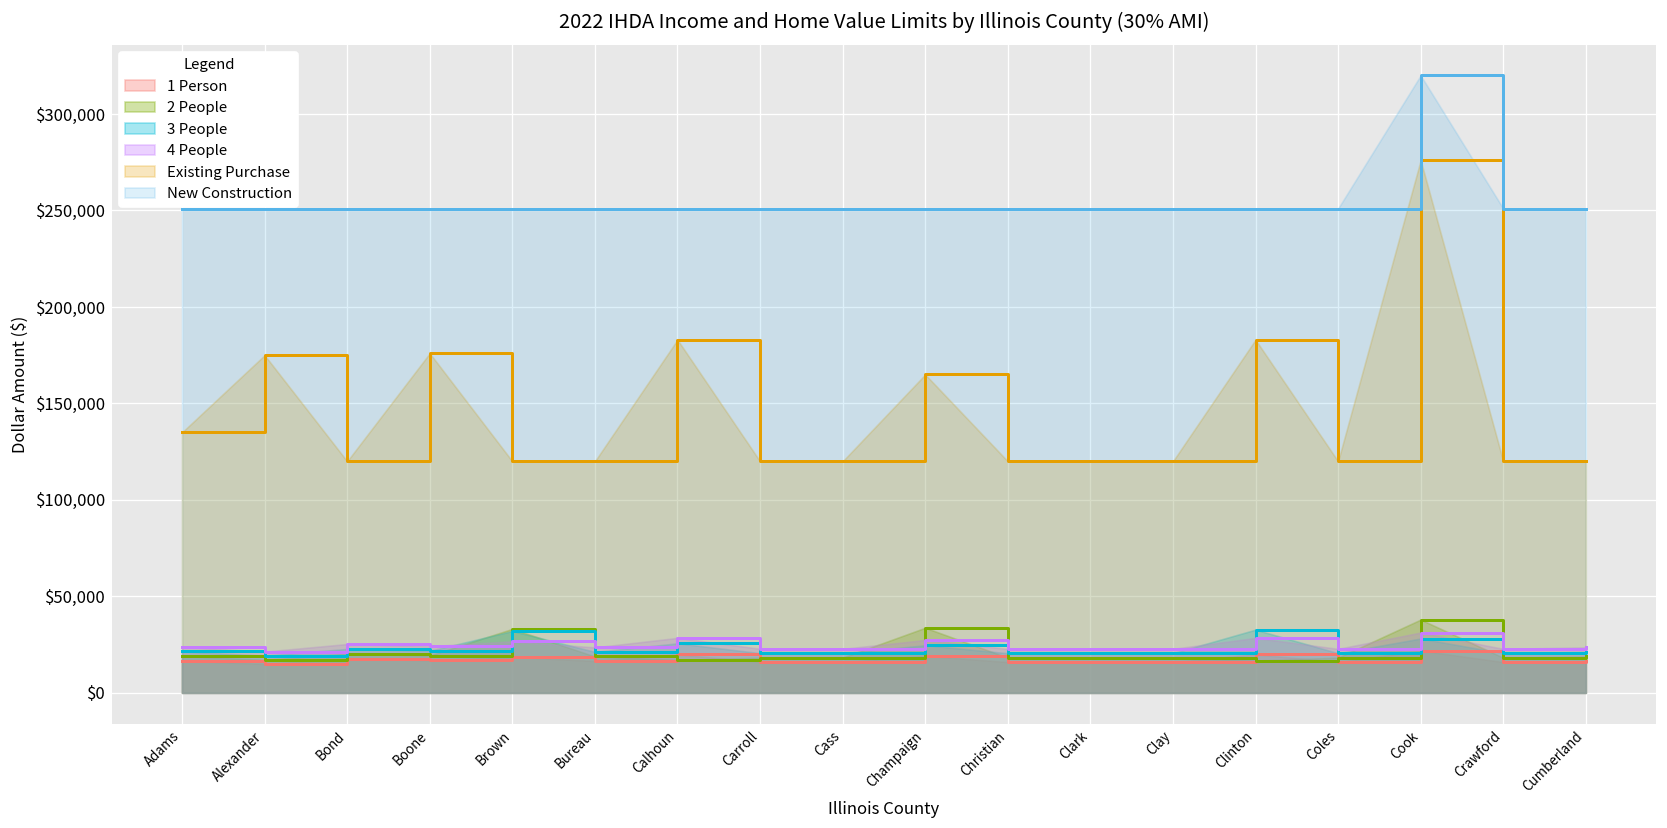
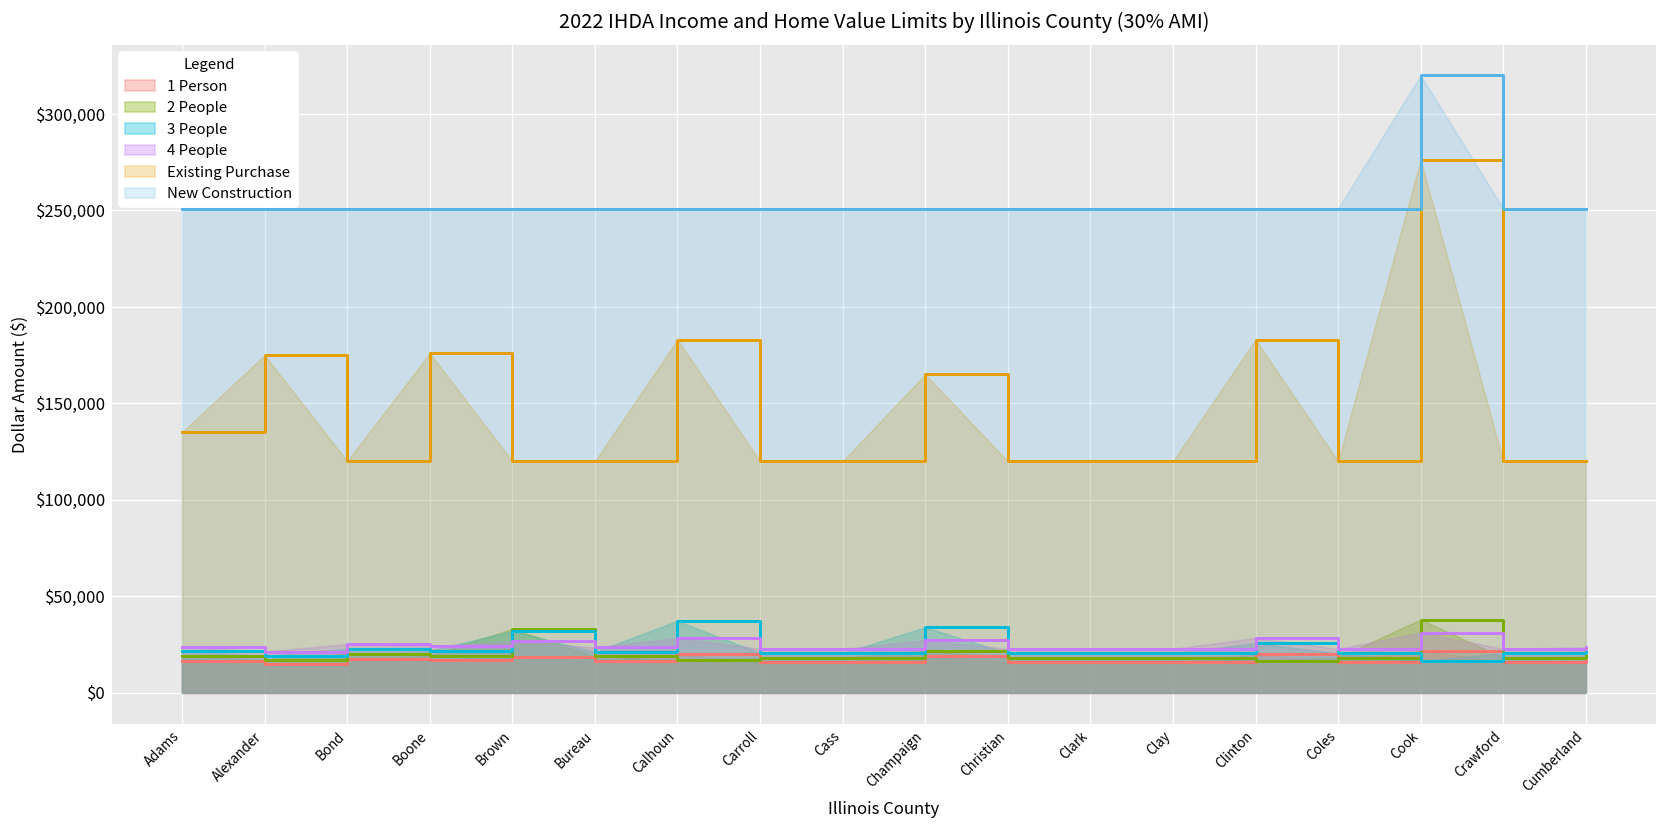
3 People, Calhoun: $26,000 -> $37,000
2 People, Champaign: $34,000 -> $22,000
3 People, Champaign: $25,000 -> $34,000
3 People, Clinton: $33,000 -> $26,000
3 People, Cook: $28,000 -> $17,000
